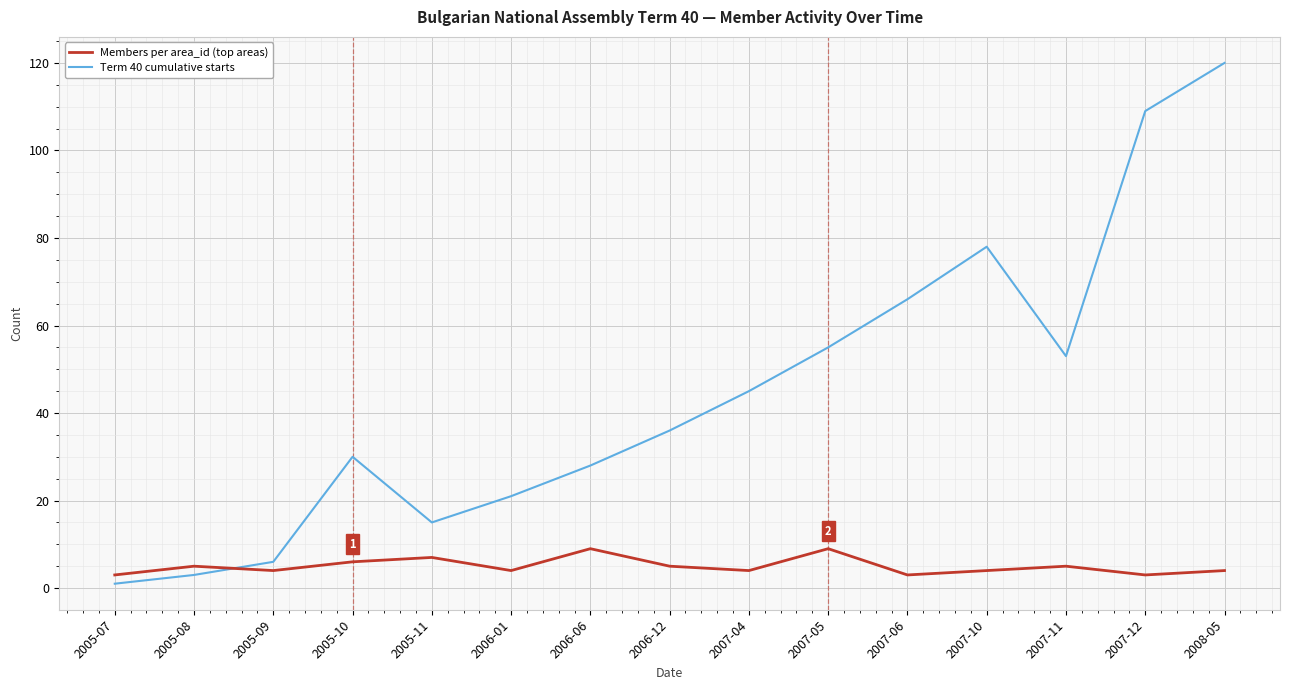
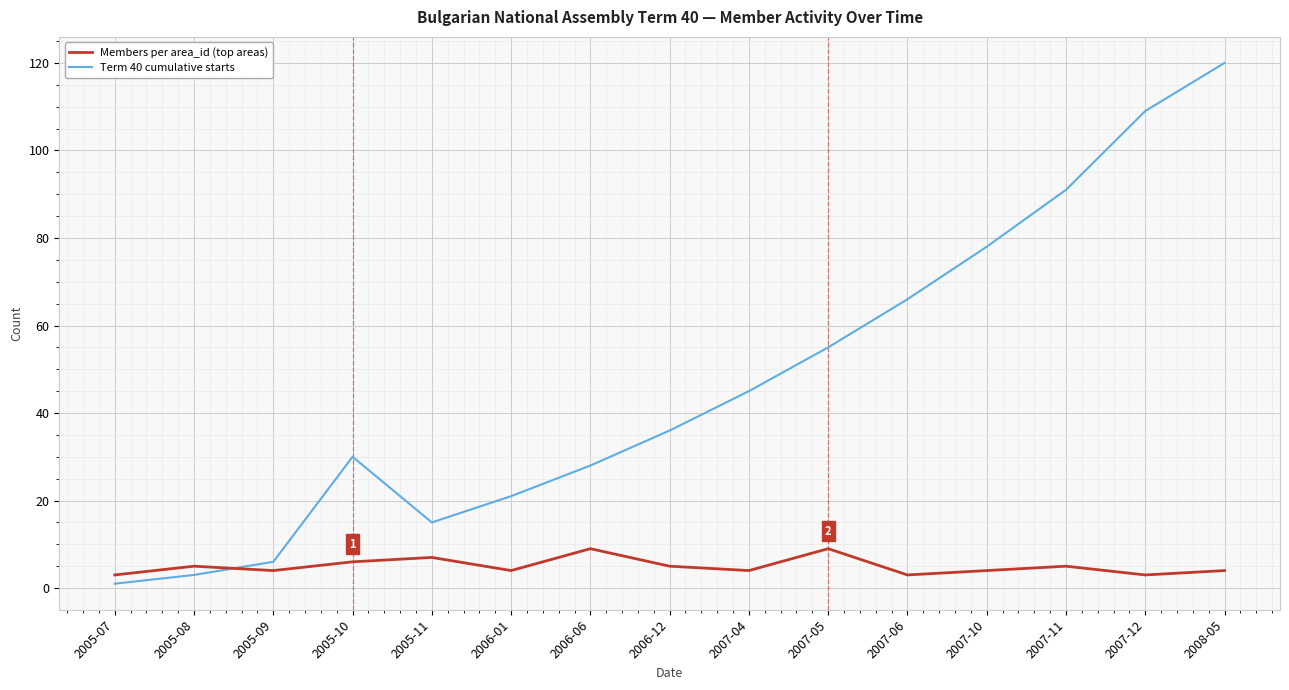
Term 40 cumulative starts, 2007-11: 53 -> 91
